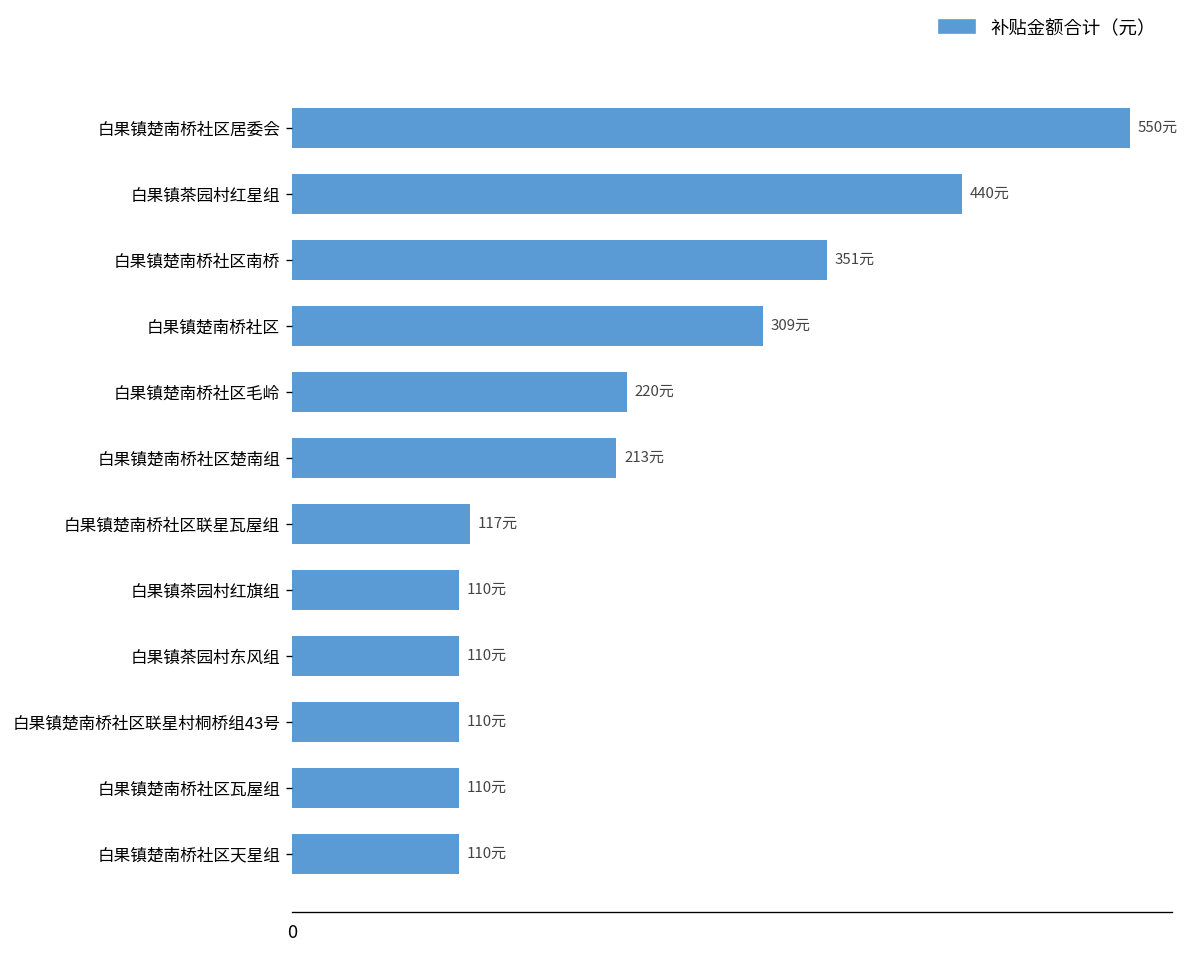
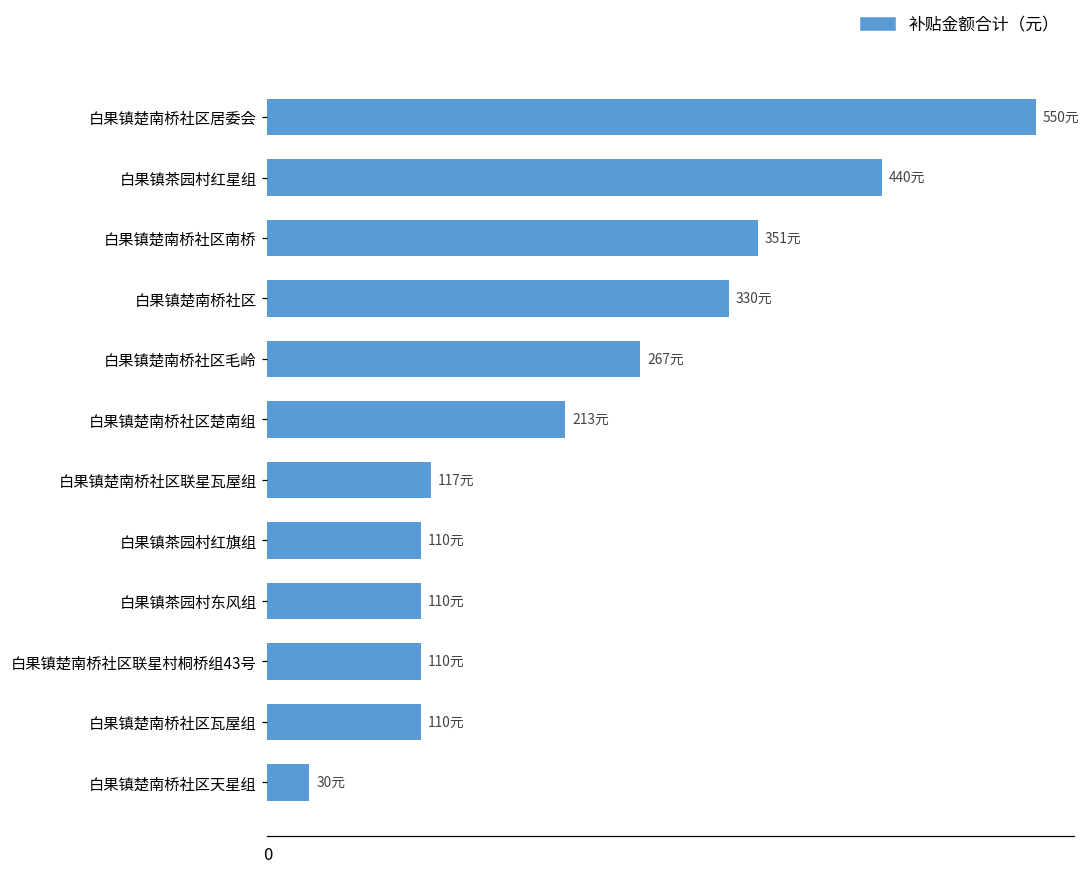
白果镇楚南桥社区: 309元 -> 330元
白果镇楚南桥社区毛岭: 220元 -> 267元
白果镇楚南桥社区天星组: 110元 -> 30元
